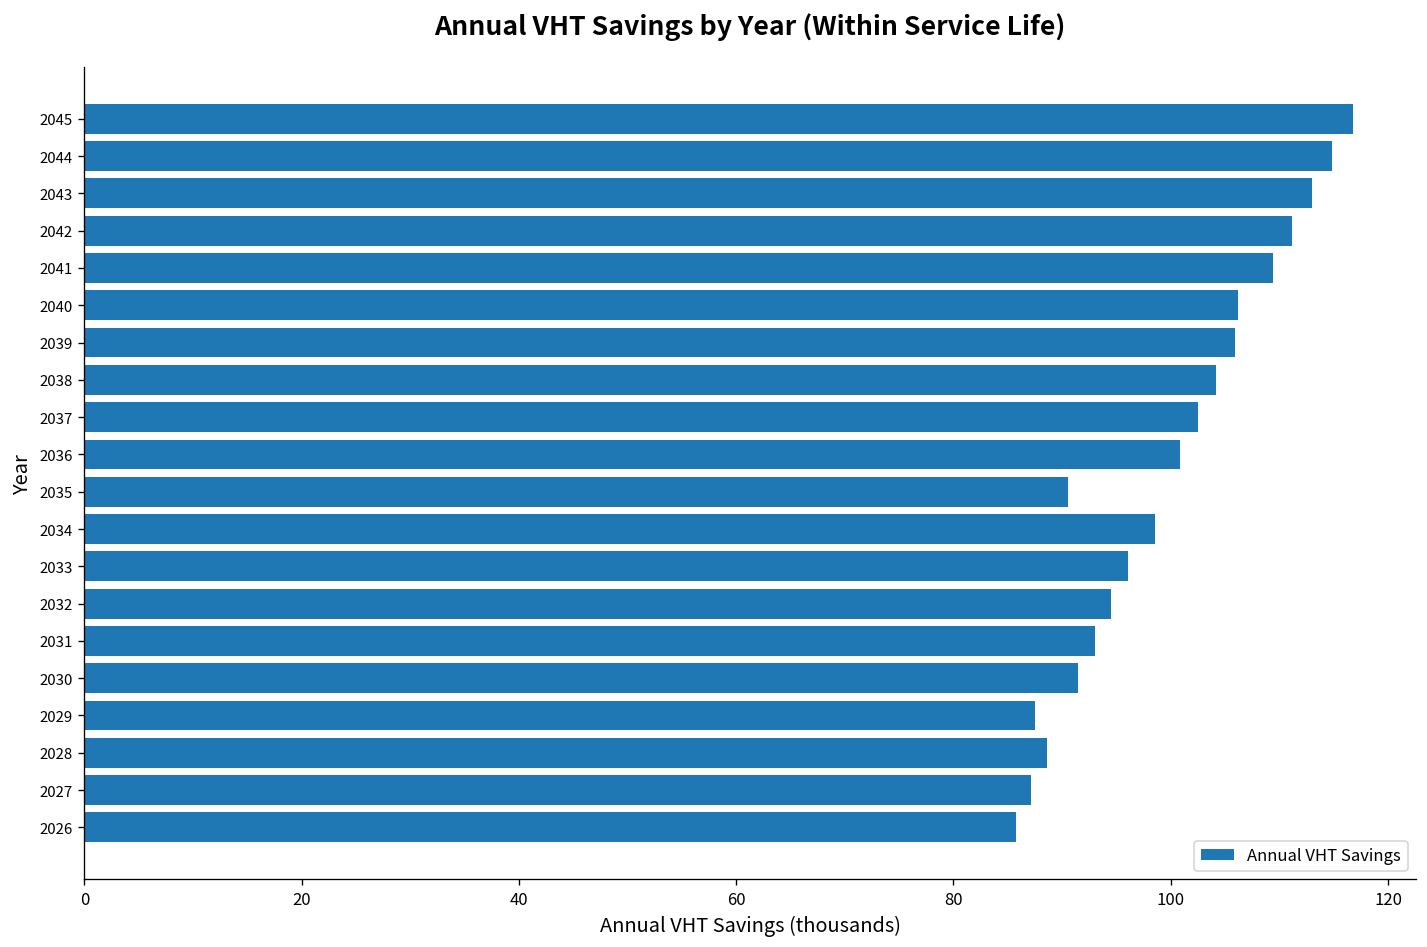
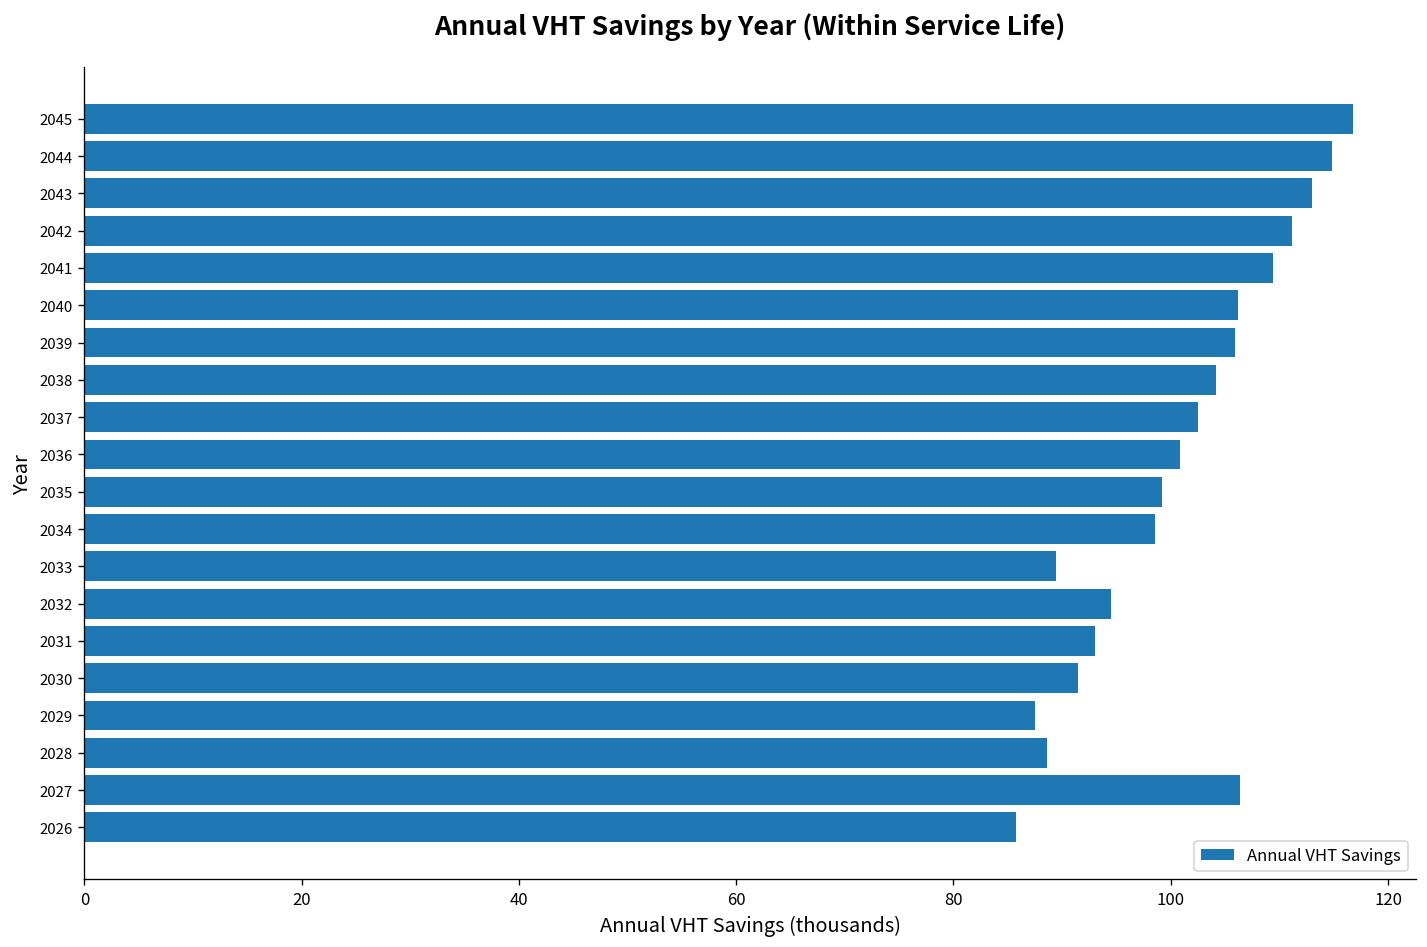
2035: 91 -> 99
2033: 96 -> 89
2027: 87 -> 106
